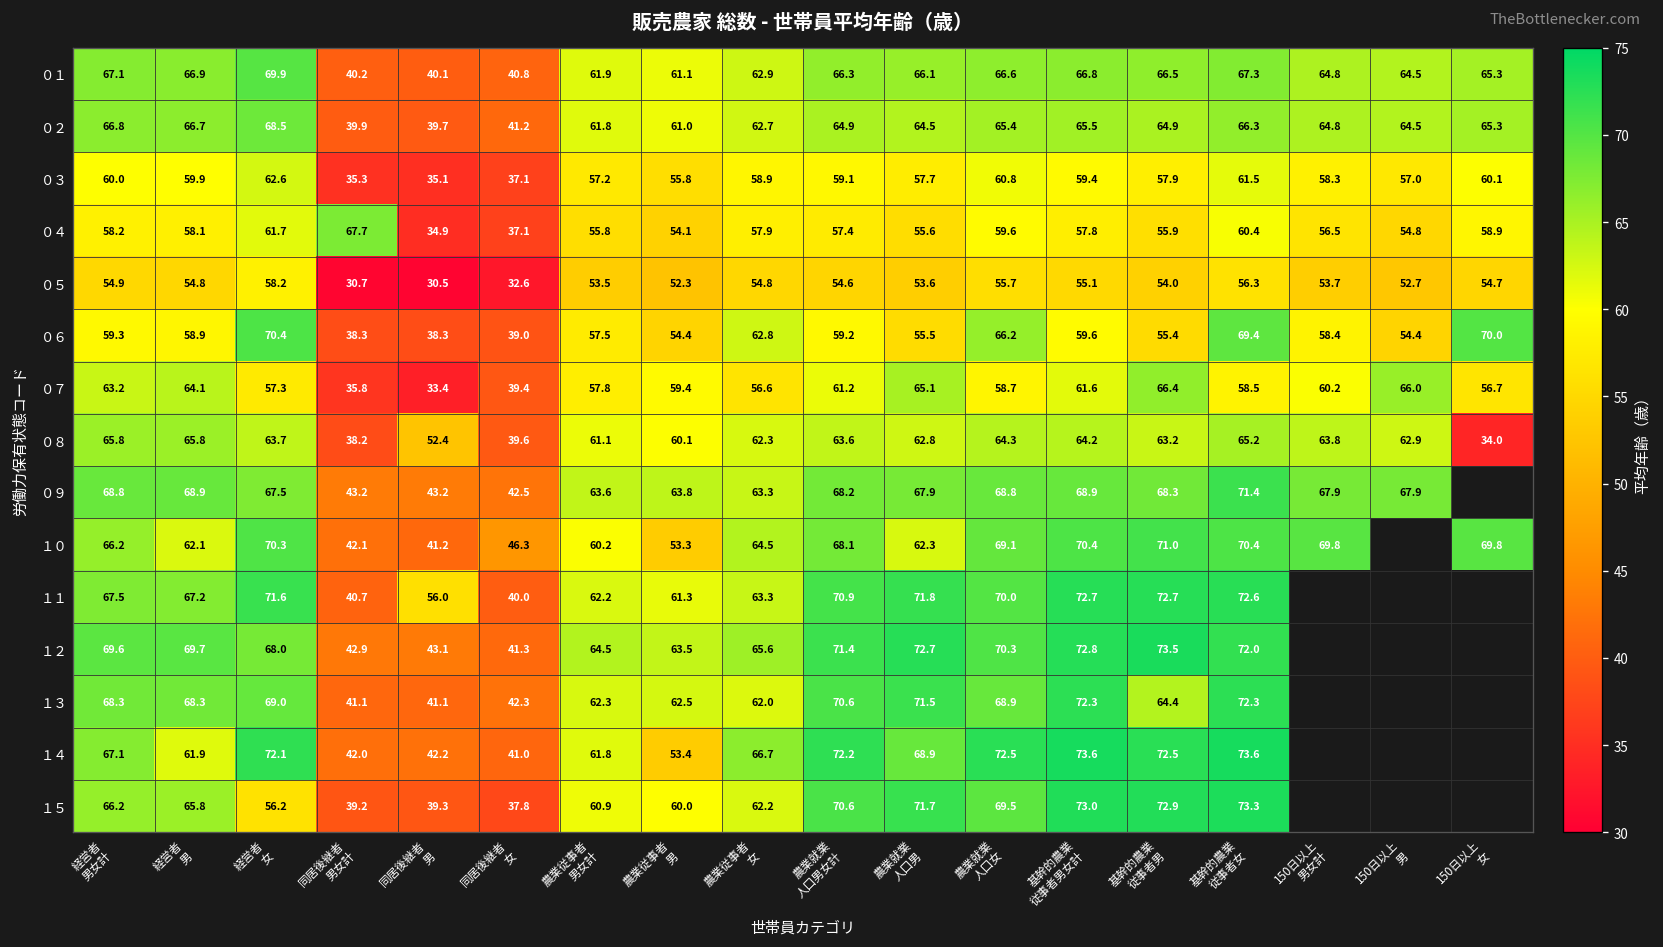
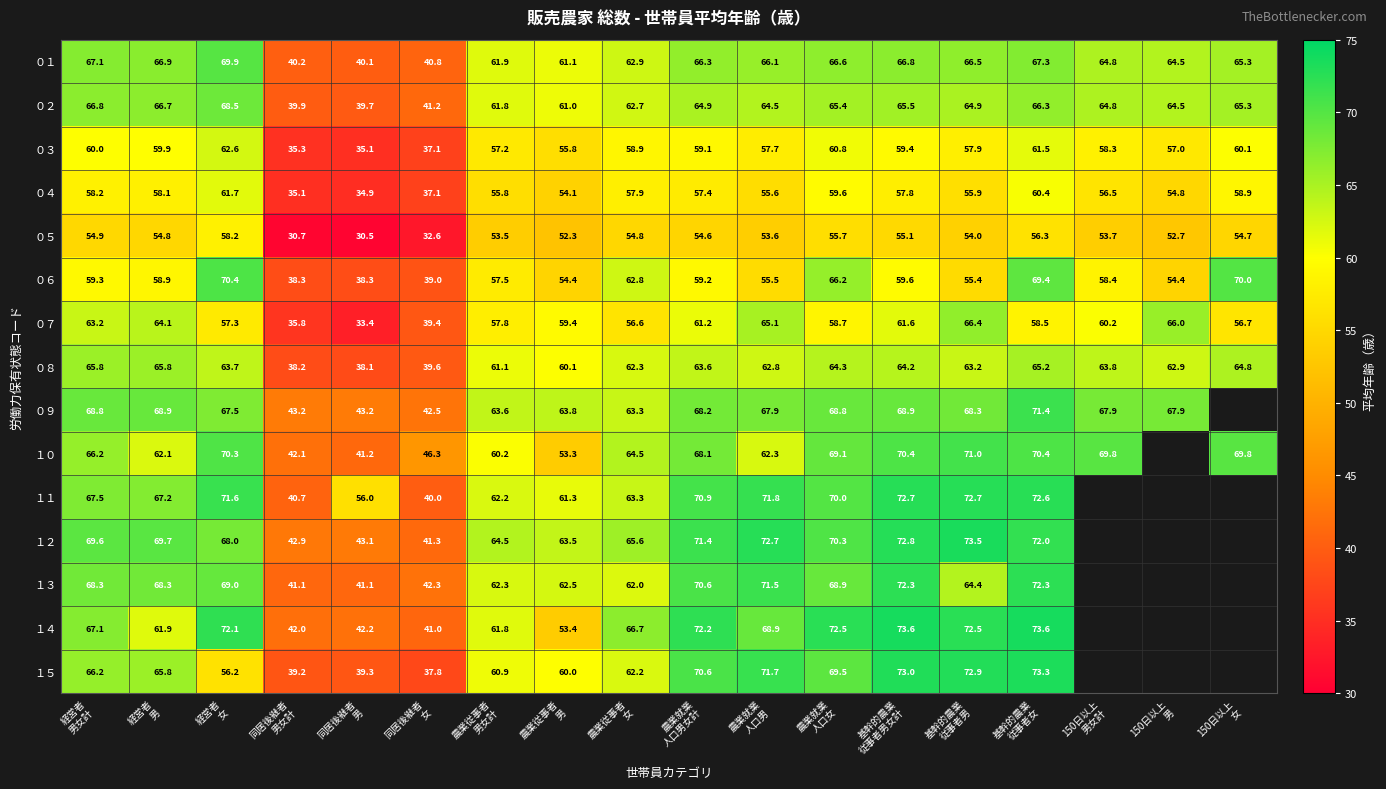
０４, 同居後継者 男女計: 67.7 -> 35.1
０８, 同居後継者 男: 52.4 -> 38.1
０８, 150日以上 女: 34.0 -> 64.8
